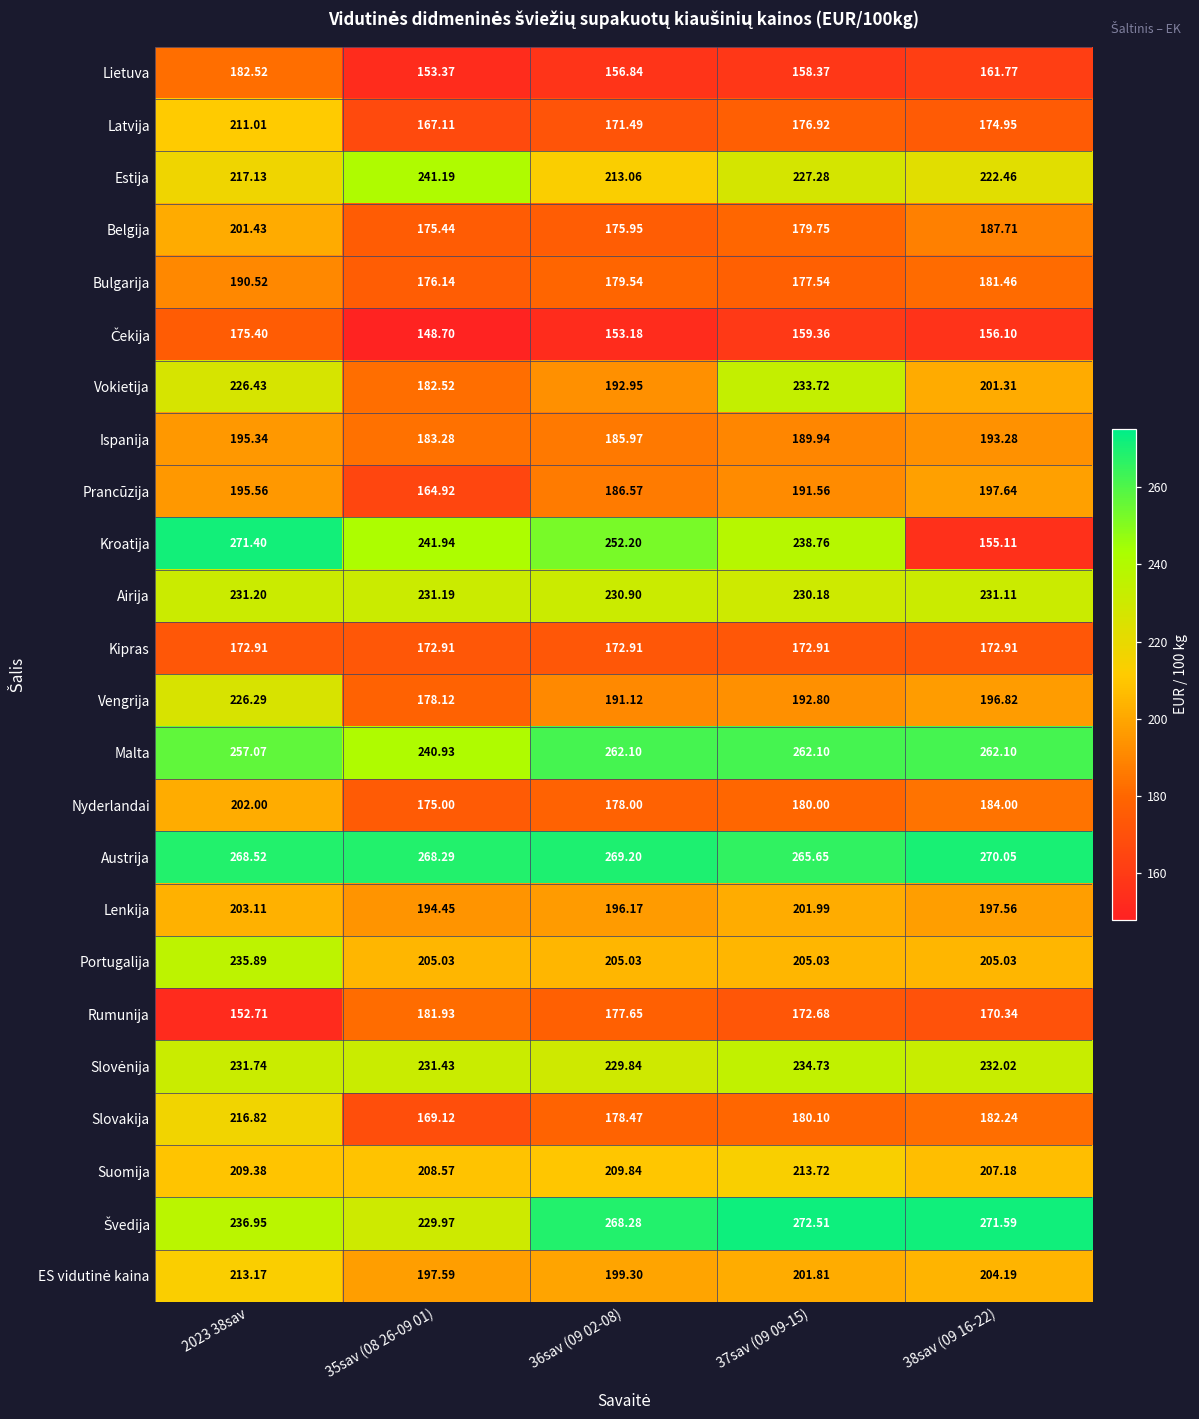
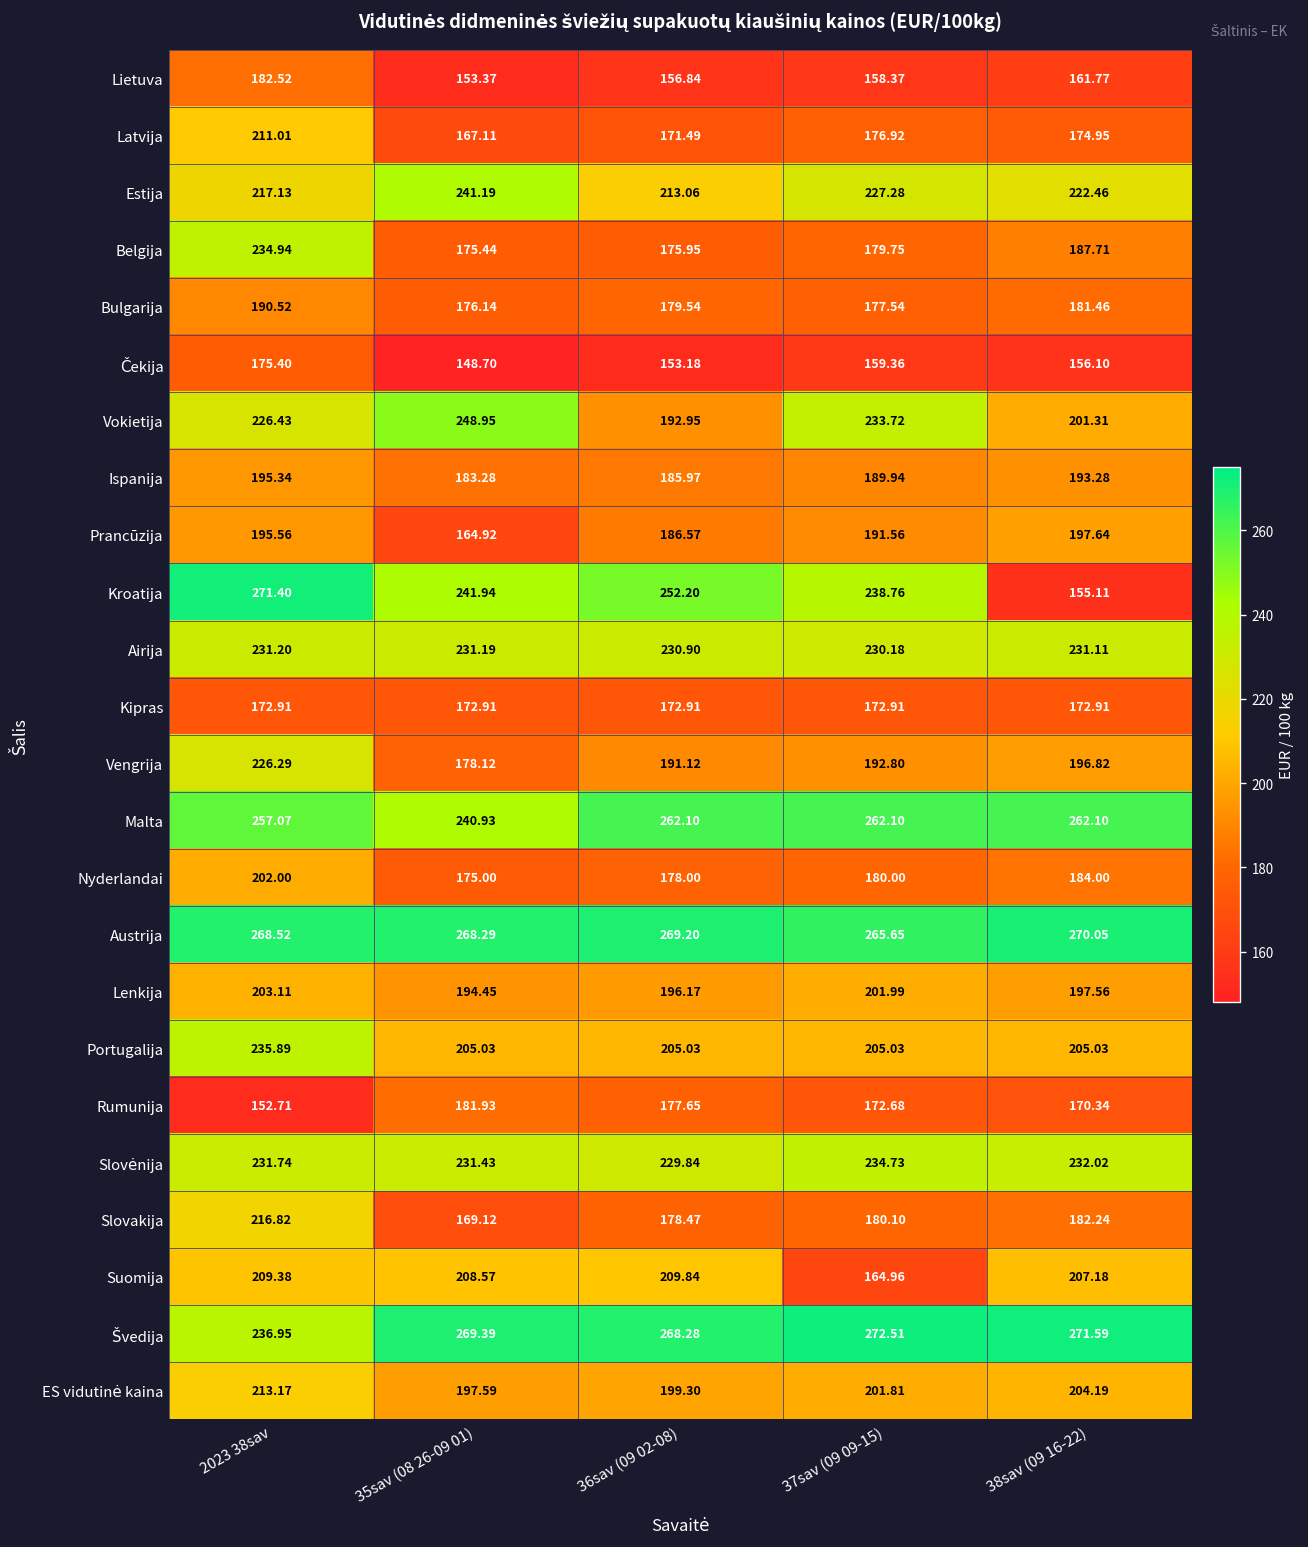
Belgija, 2023 38sav: 201.43 -> 234.94
Vokietija, 35sav (08 26-09 01): 182.52 -> 248.95
Suomija, 37sav (09 09-15): 213.72 -> 164.96
Švedija, 35sav (08 26-09 01): 229.97 -> 269.39
